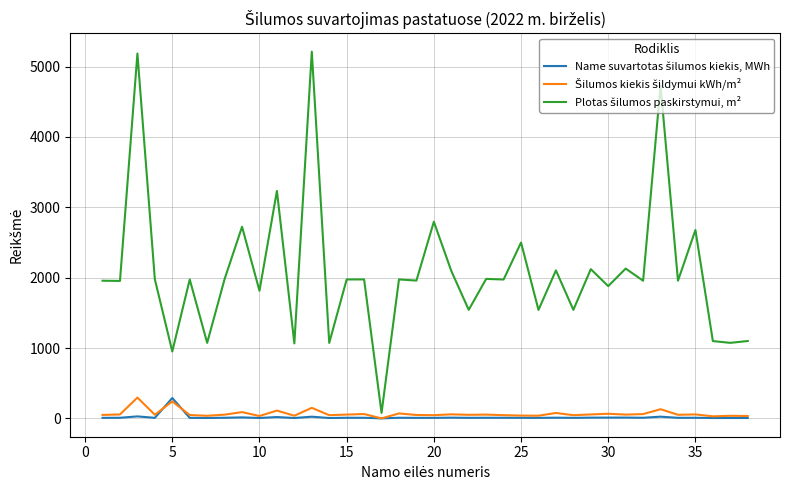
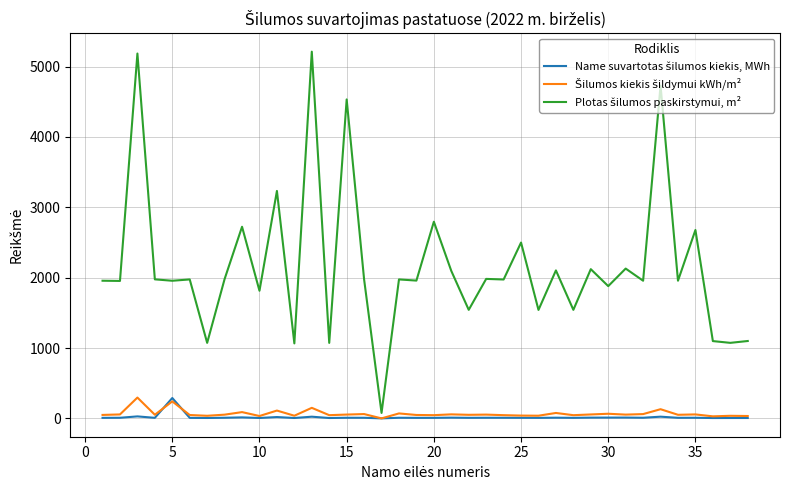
Plotas šilumos paskirstymui, m², 5: 1000 -> 2000
Plotas šilumos paskirstymui, m², 15: 2000 -> 4500
